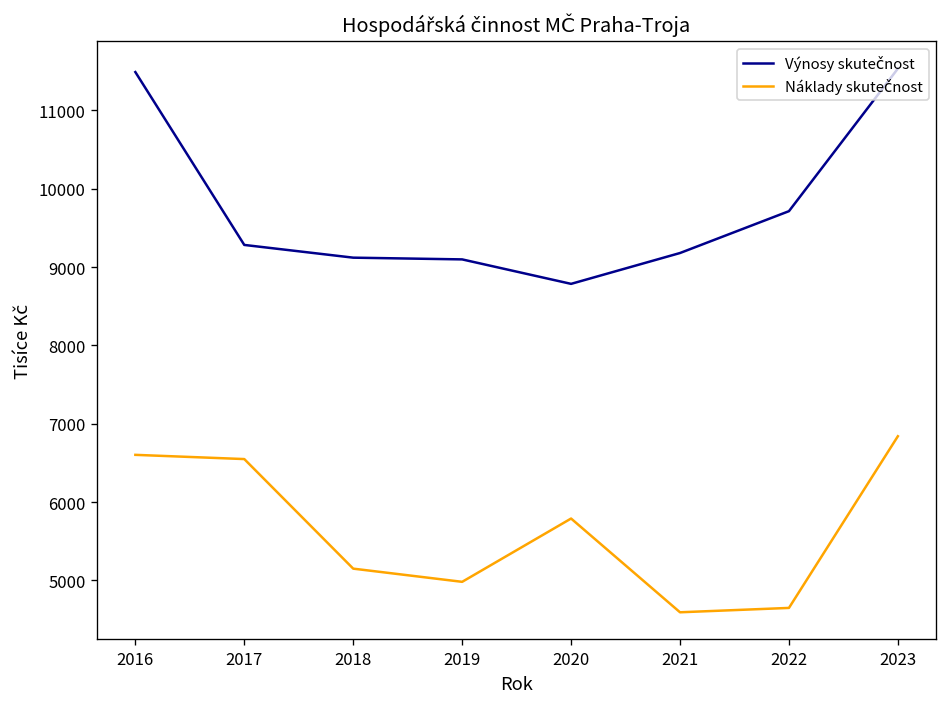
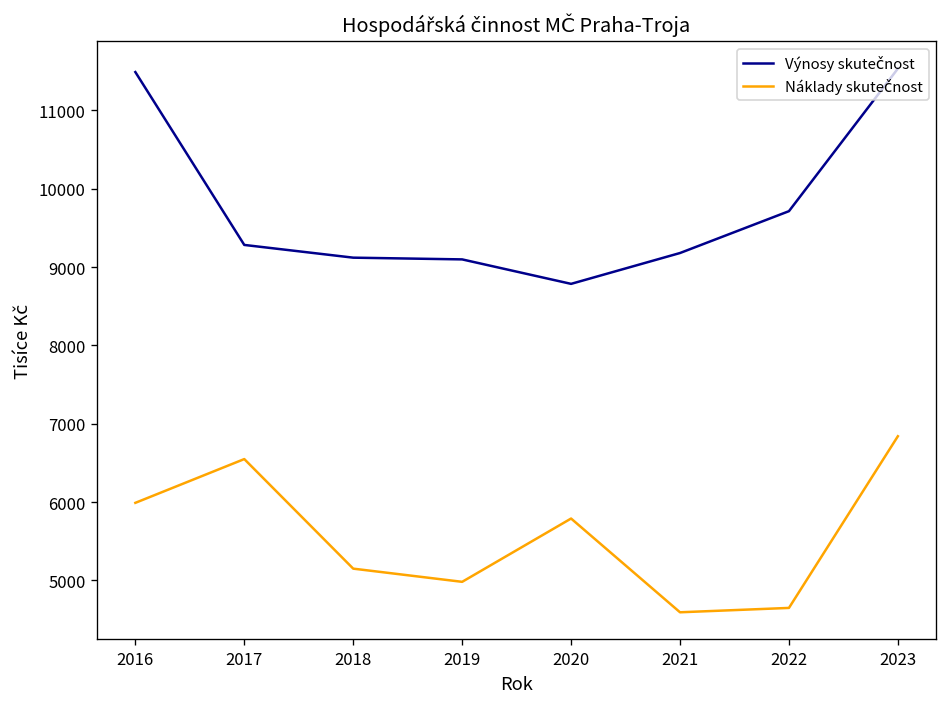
Náklady skutečnost, 2016: 6600 -> 6000
